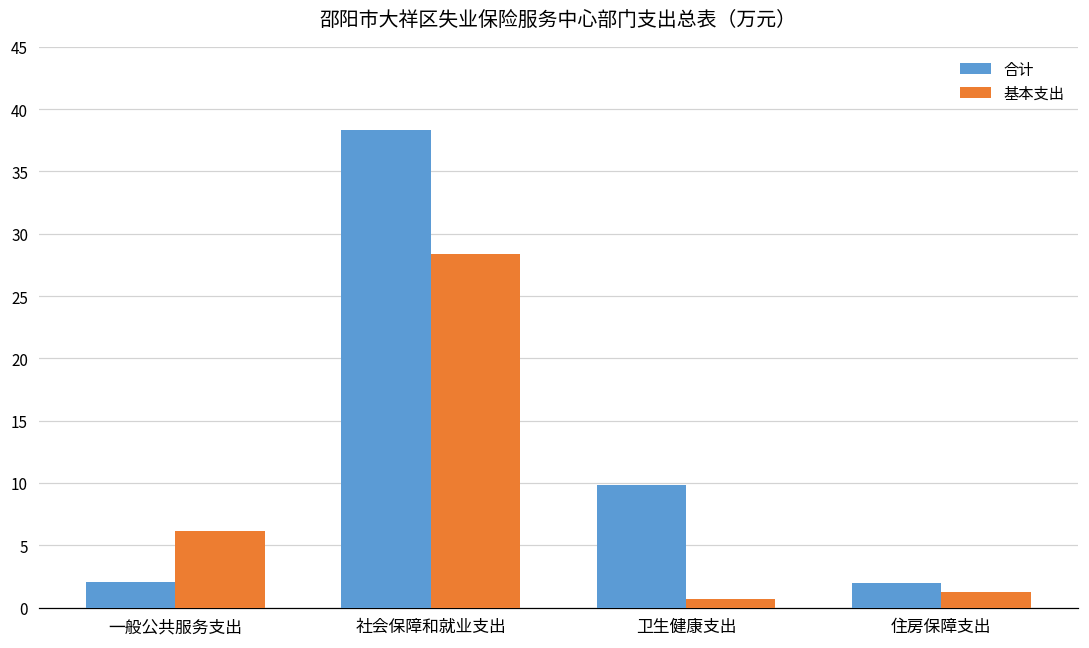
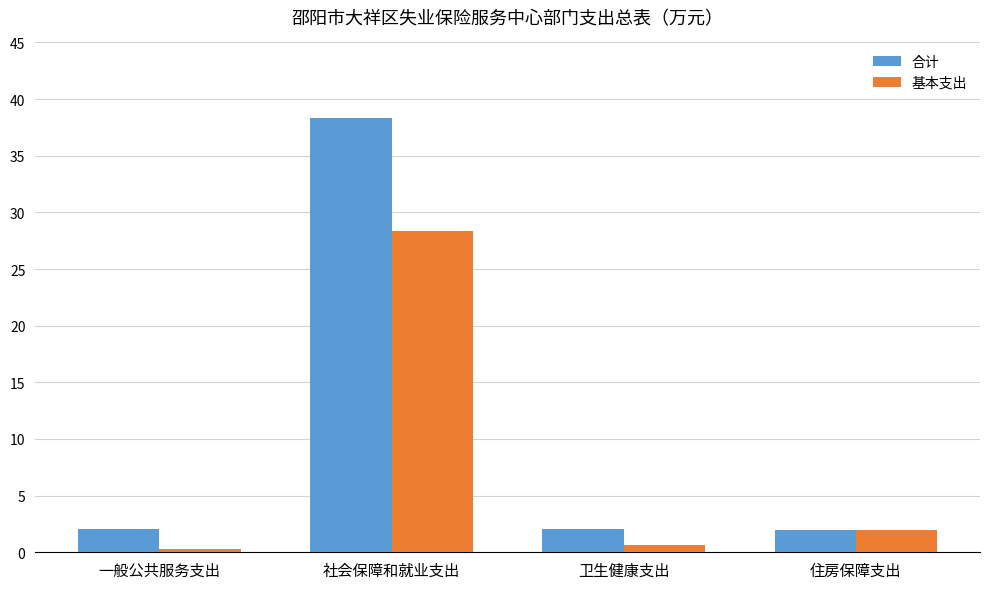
基本支出, 一般公共服务支出: 6.1 -> 0.3
合计, 卫生健康支出: 9.8 -> 2.1
基本支出, 住房保障支出: 1.3 -> 2.0
